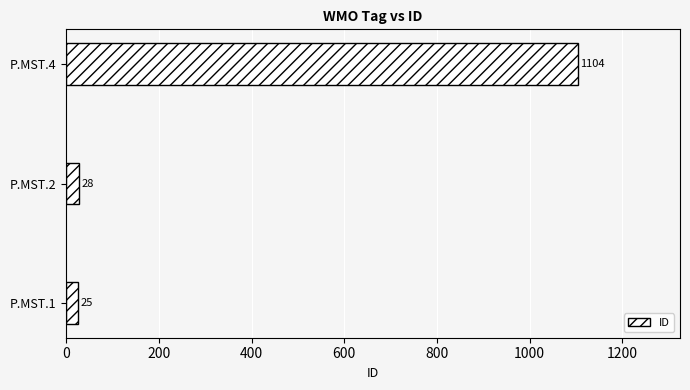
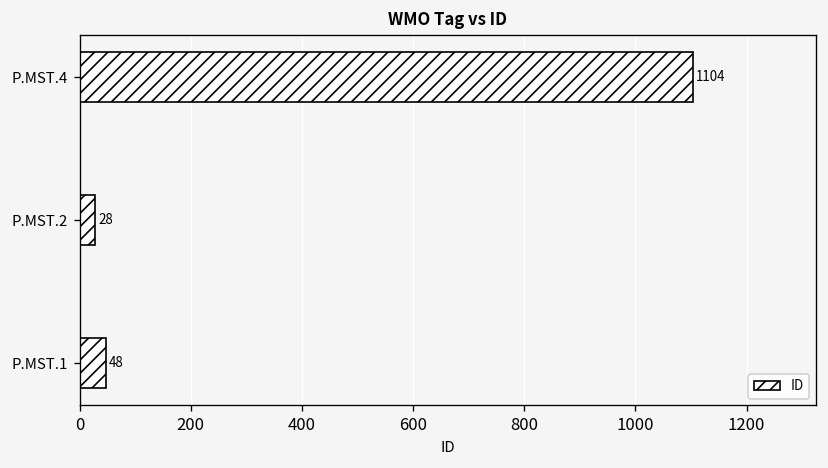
P.MST.1: 25 -> 48
